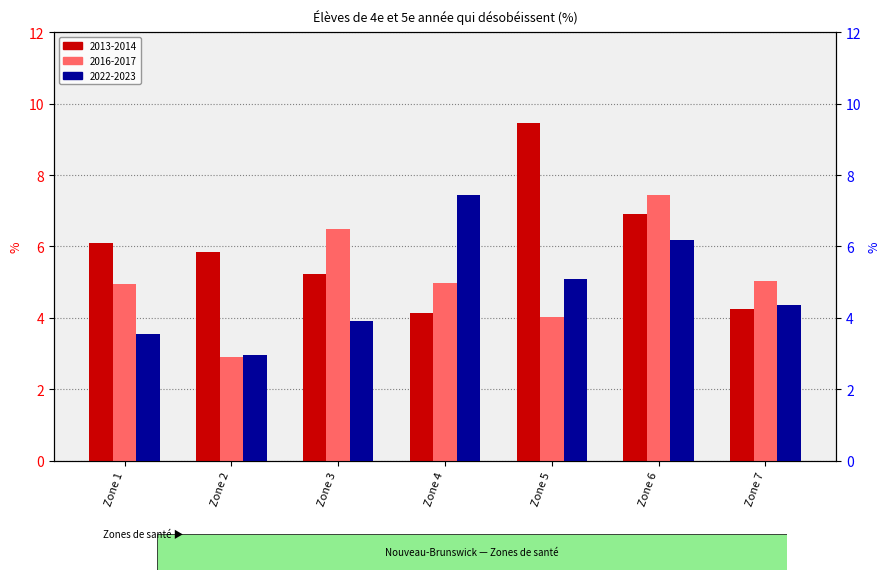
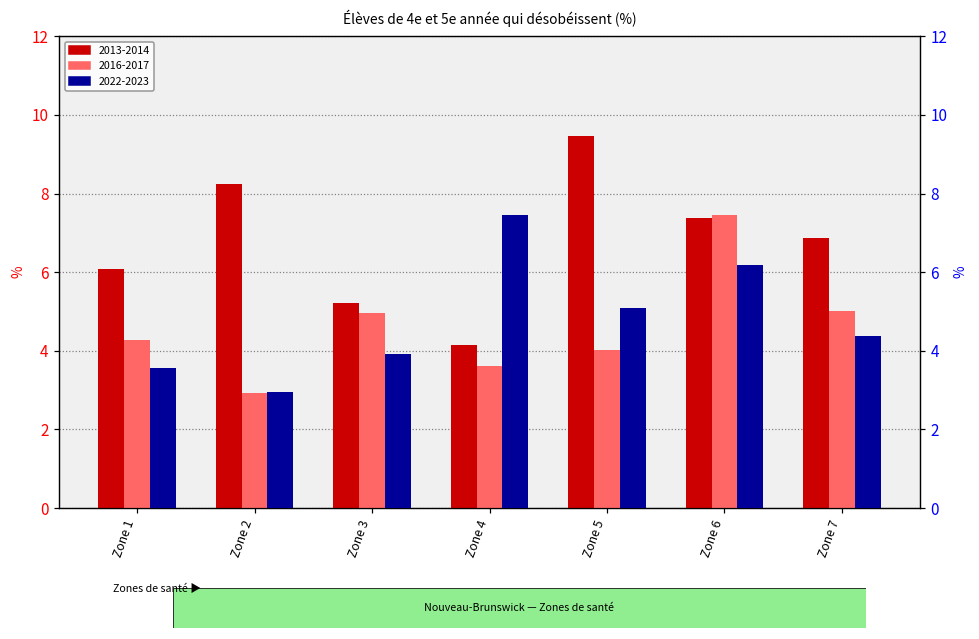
2016-2017, Zone 1: 5.0 -> 4.3
2013-2014, Zone 2: 5.9 -> 8.2
2016-2017, Zone 3: 6.5 -> 5.0
2016-2017, Zone 4: 5.0 -> 3.6
2013-2014, Zone 6: 6.9 -> 7.4
2013-2014, Zone 7: 4.2 -> 6.9
